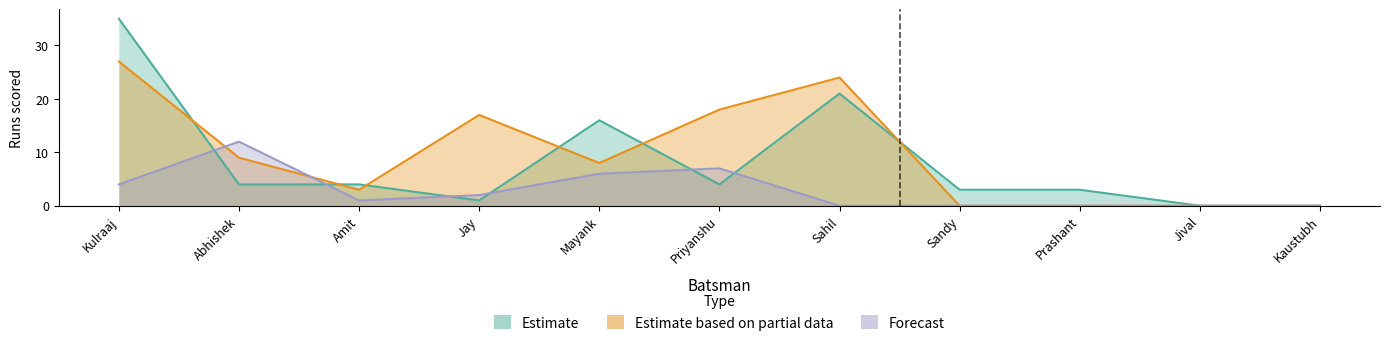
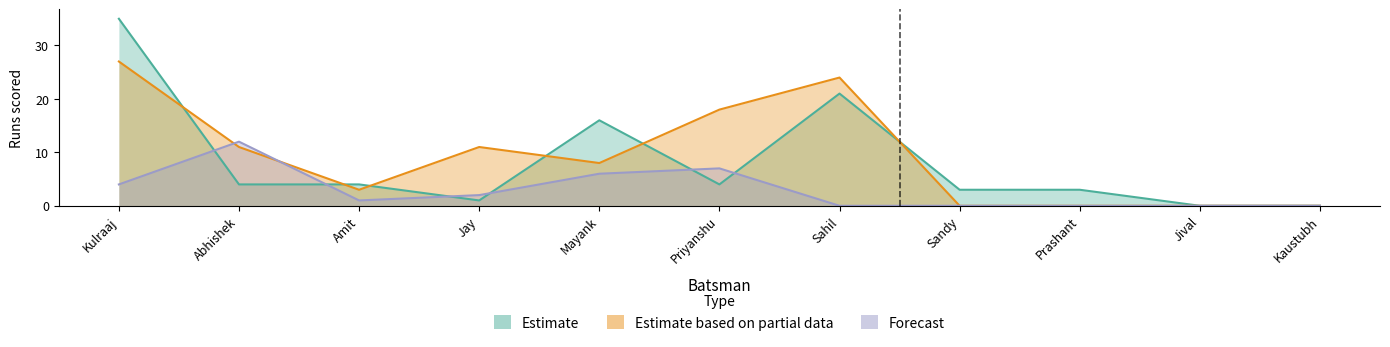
Estimate based on partial data, Abhishek: 9 -> 11
Estimate based on partial data, Jay: 17 -> 11
